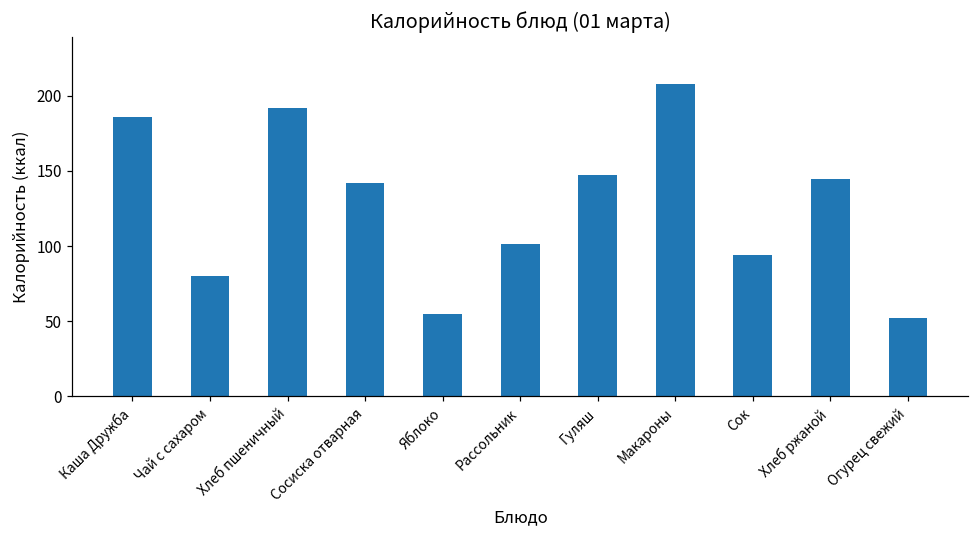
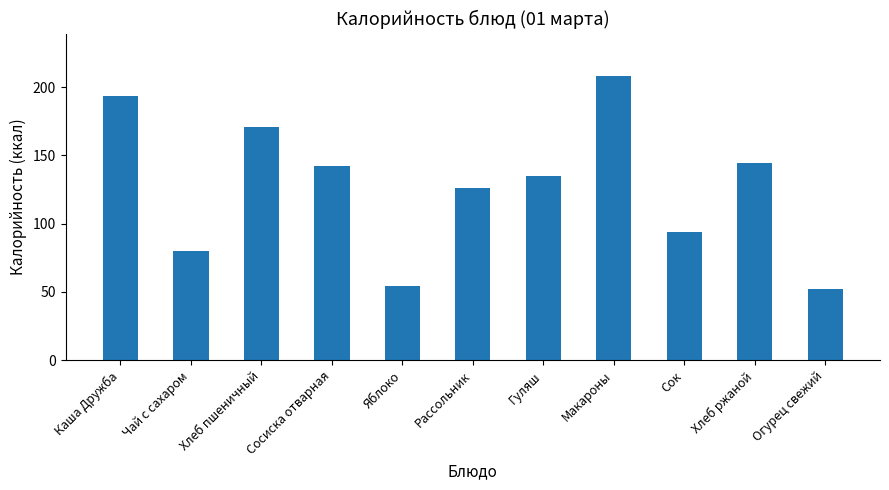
Каша Дружба: 186 -> 193
Хлеб пшеничный: 192 -> 171
Рассольник: 101 -> 126
Гуляш: 147 -> 135
